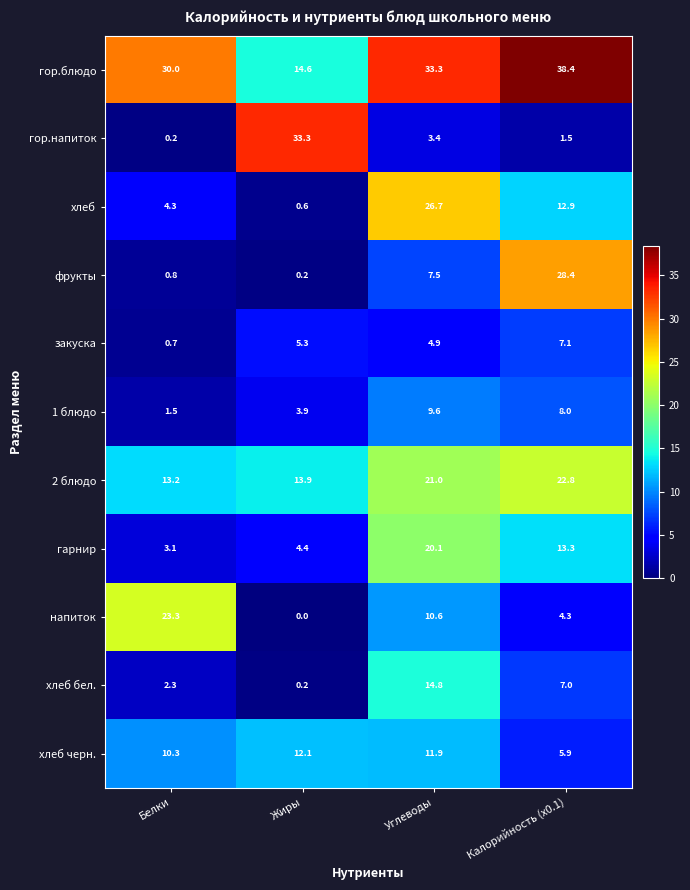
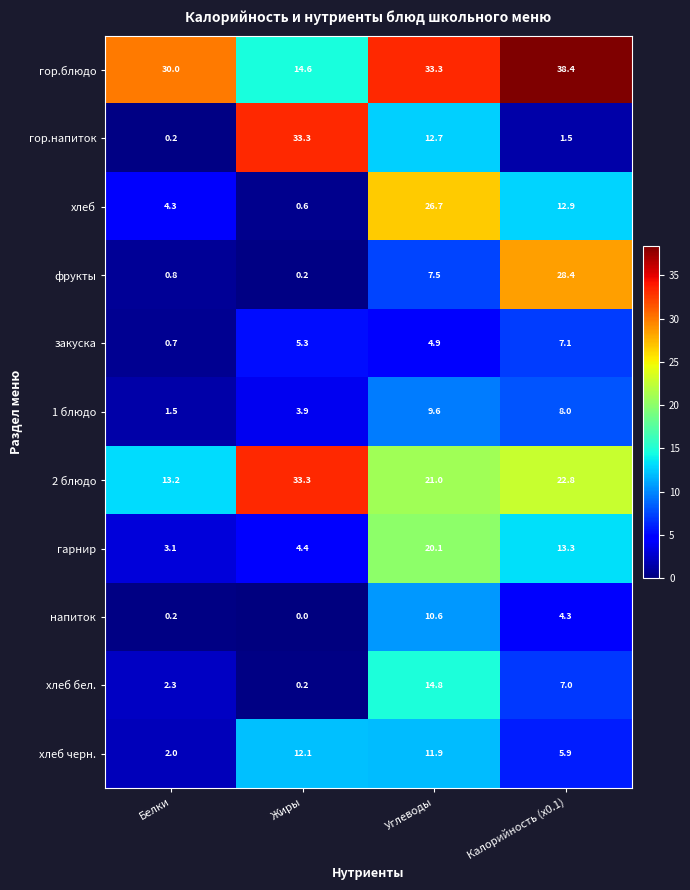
гор.напиток, Углеводы: 3.4 -> 12.7
2 блюдо, Жиры: 13.9 -> 33.3
напиток, Белки: 23.3 -> 0.2
хлеб черн., Белки: 10.3 -> 2.0
